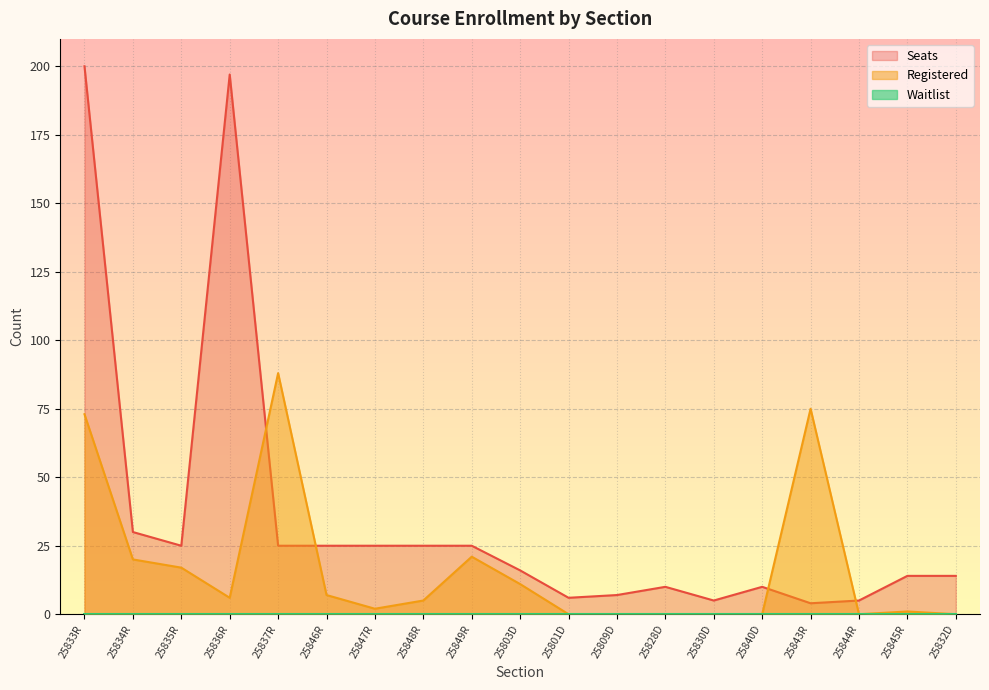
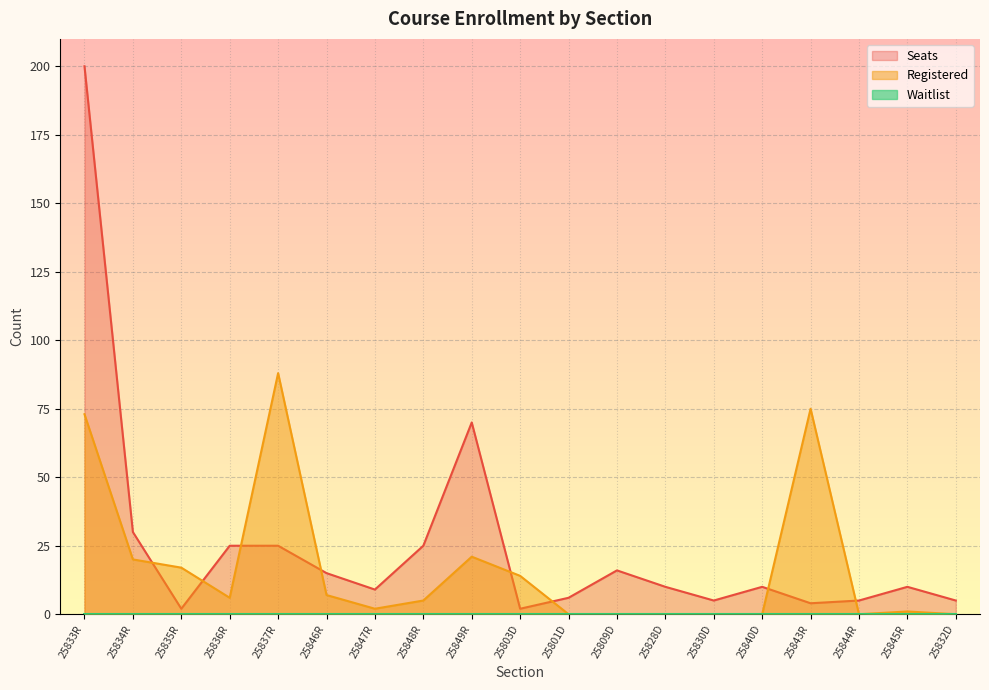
Seats, 25835R: 25 -> 2
Seats, 25836R: 197 -> 25
Seats, 25846R: 25 -> 15
Seats, 25847R: 25 -> 9
Seats, 25849R: 25 -> 70
Seats, 25803D: 16 -> 2
Registered, 25803D: 11 -> 14
Seats, 25809D: 7 -> 16
Seats, 25845R: 14 -> 10
Seats, 25832D: 14 -> 5
